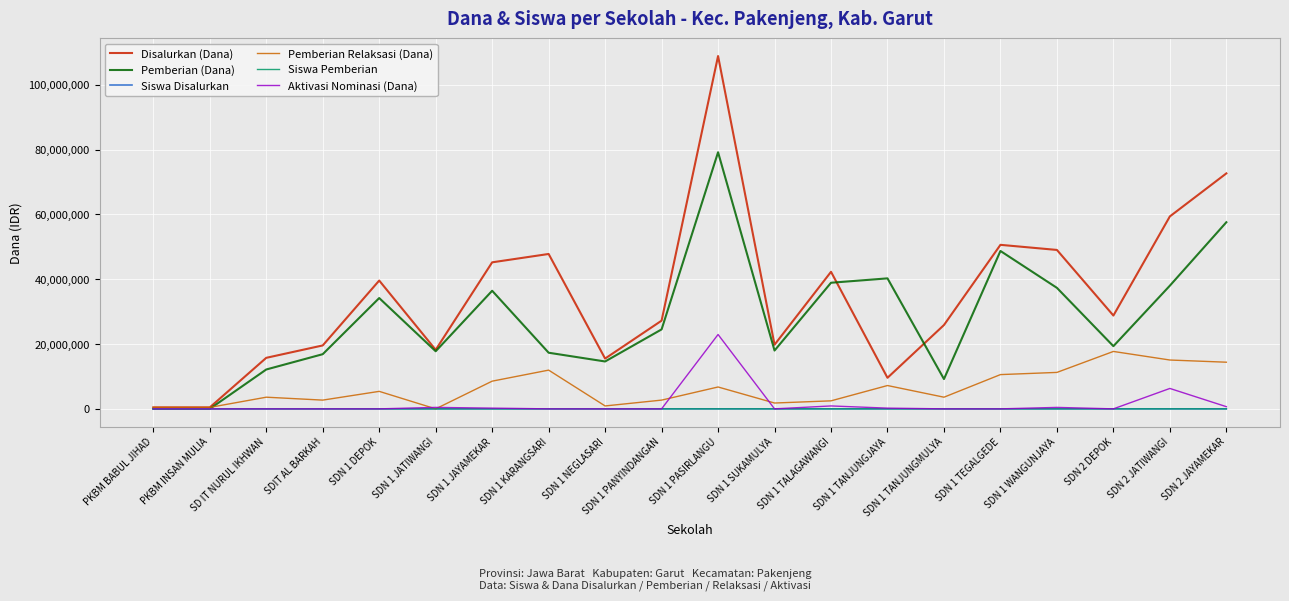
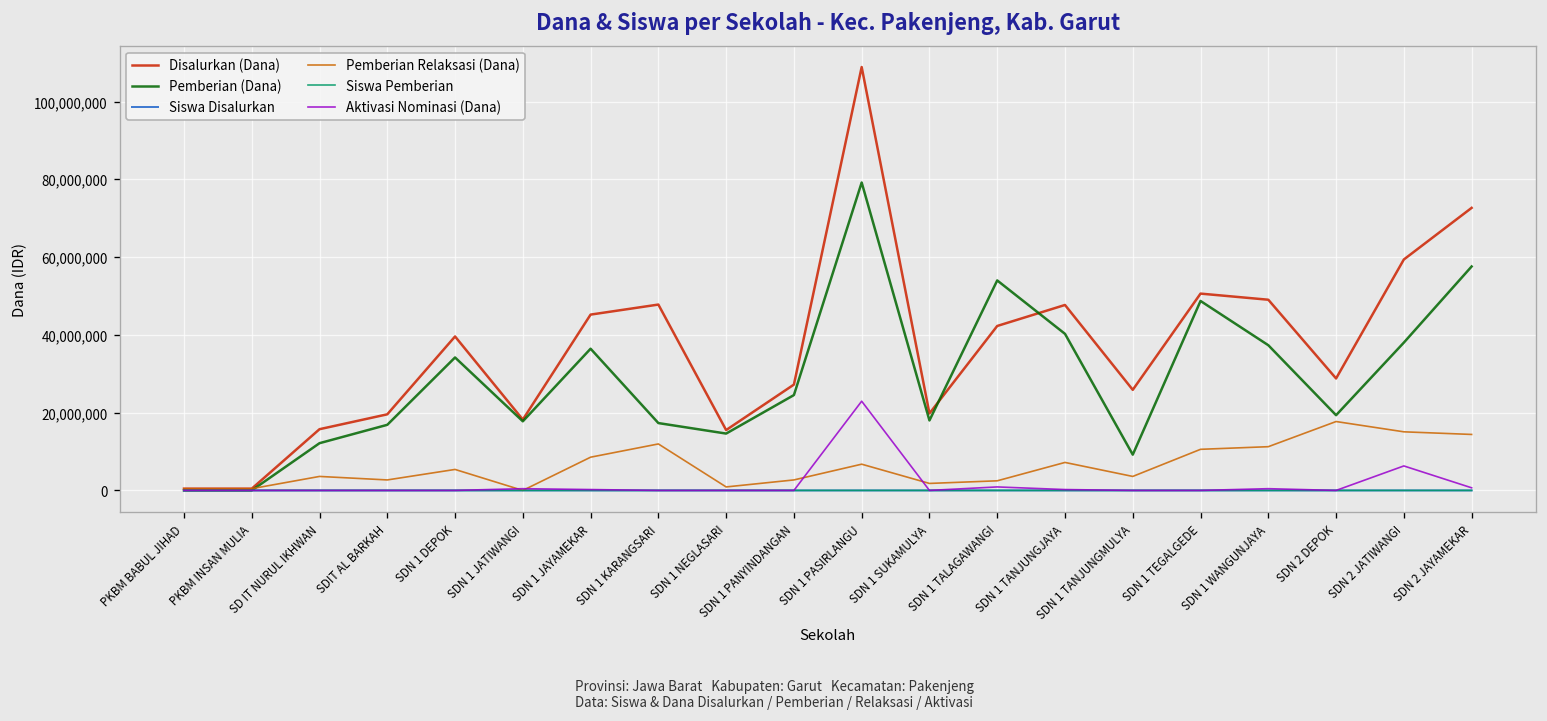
Pemberian (Dana), SDN 1 TALAGAWANGI: 39,000,000 -> 54,000,000
Disalurkan (Dana), SDN 1 TANJUNGJAYA: 10,000,000 -> 48,000,000
